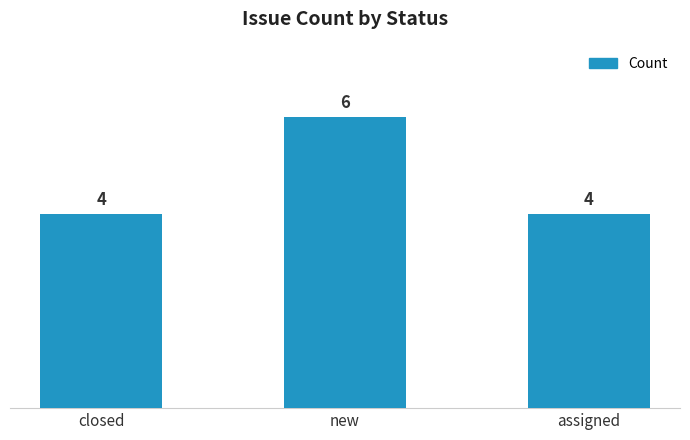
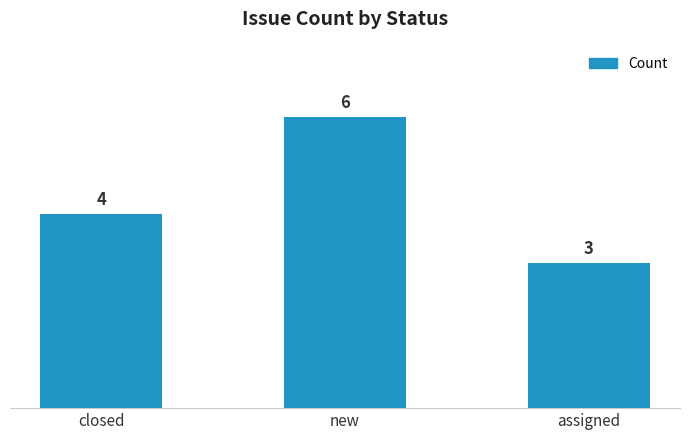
assigned: 4 -> 3
